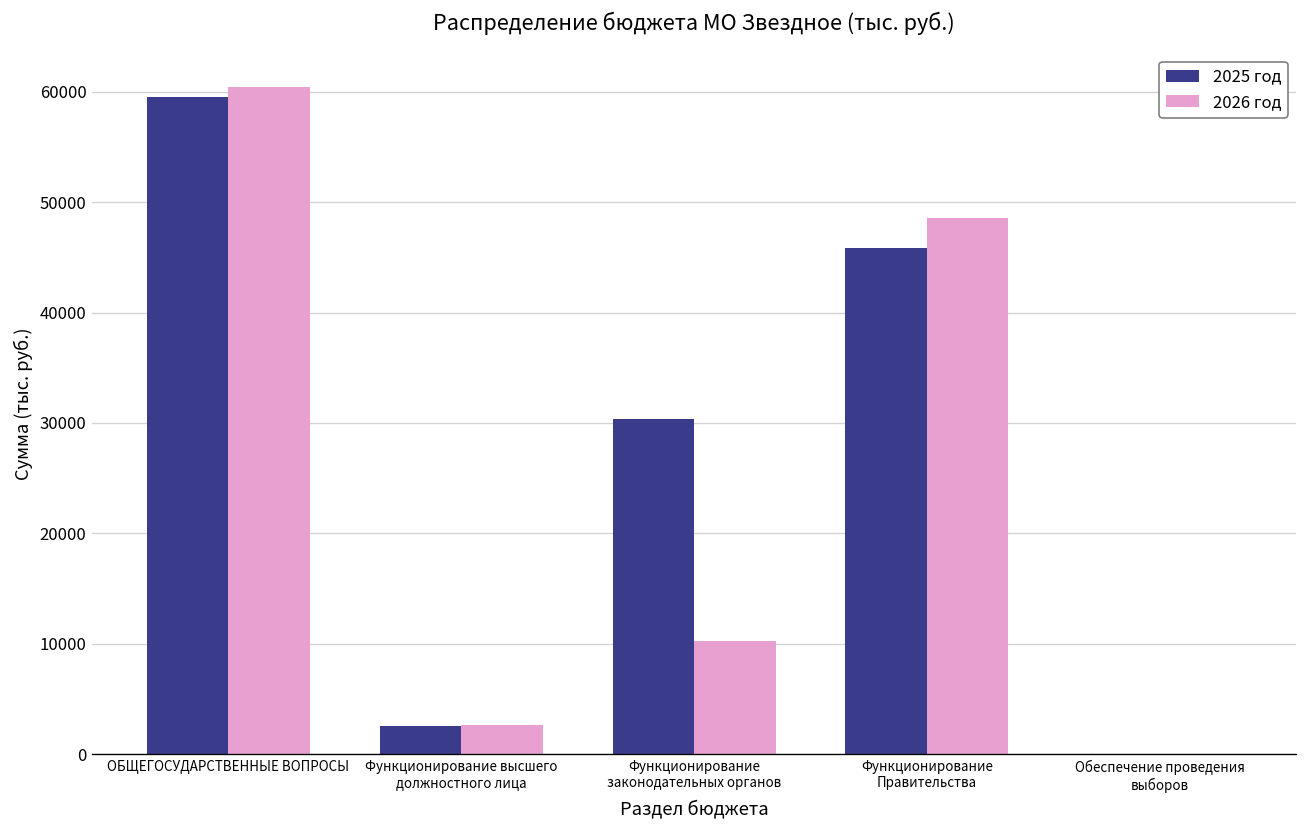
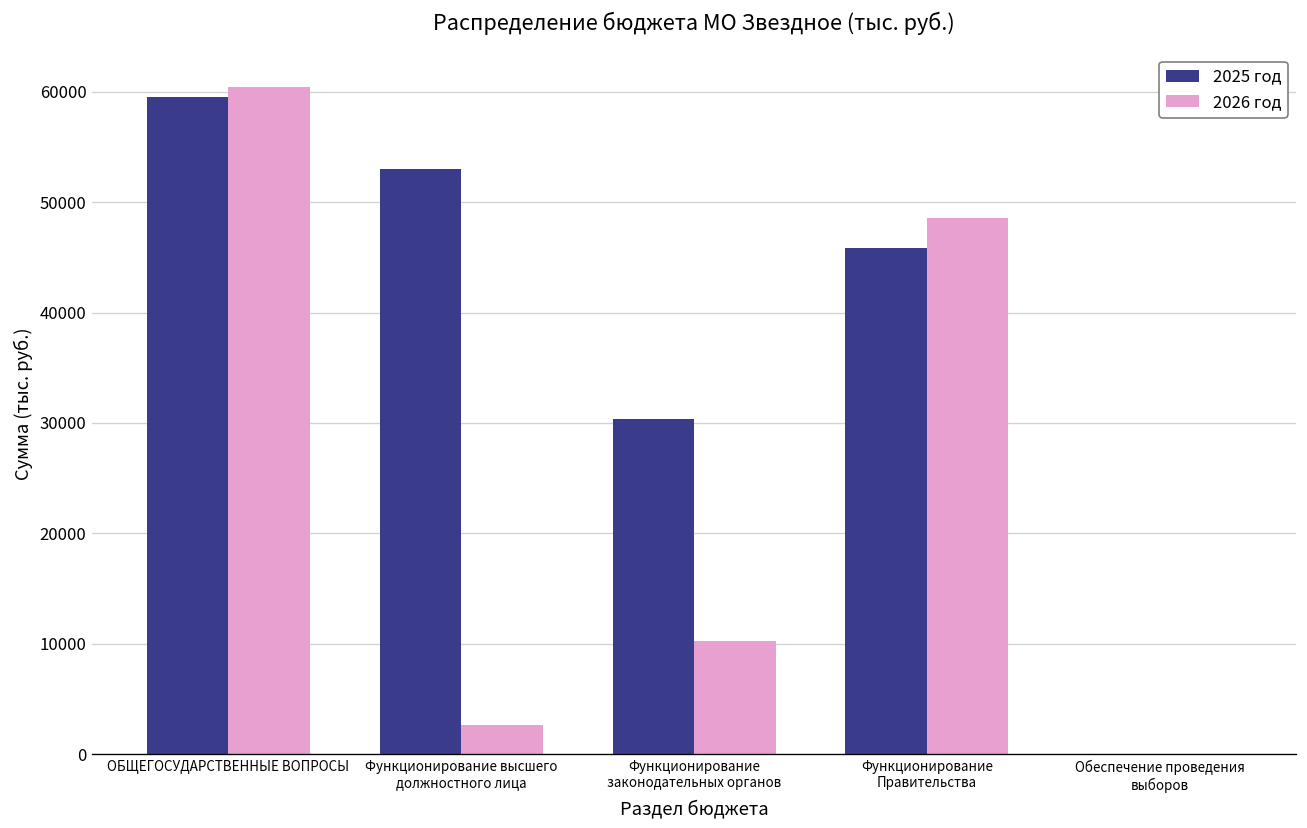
2025 год, Функционирование высшего должностного лица: 3000 -> 53000
